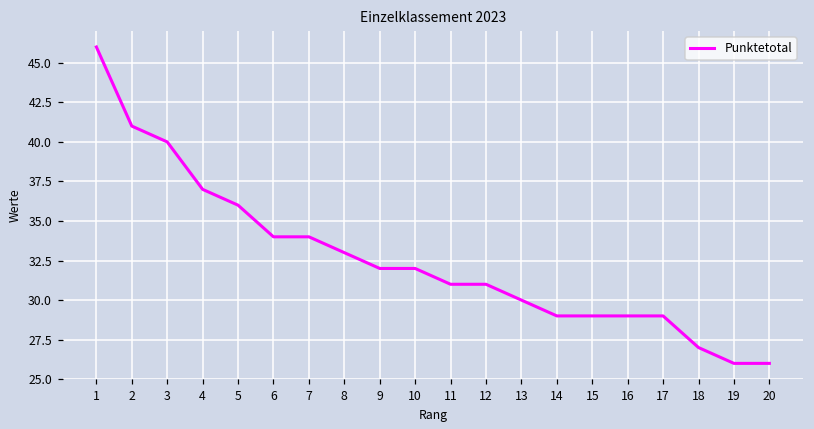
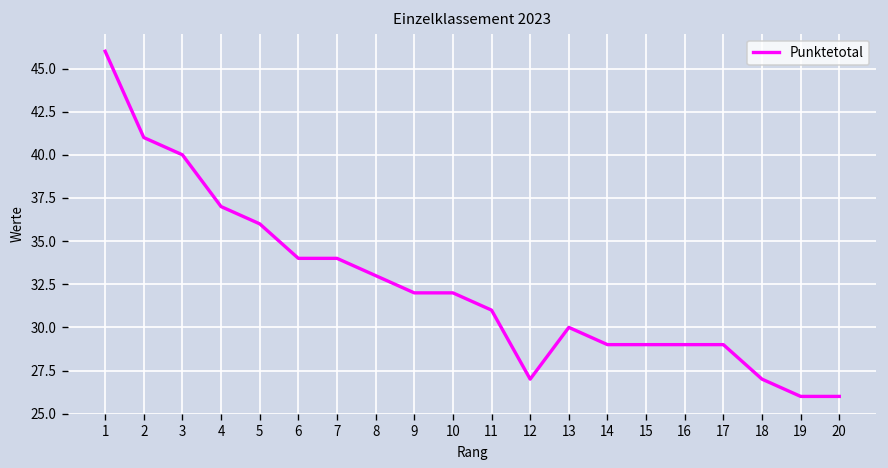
12: 31 -> 27
